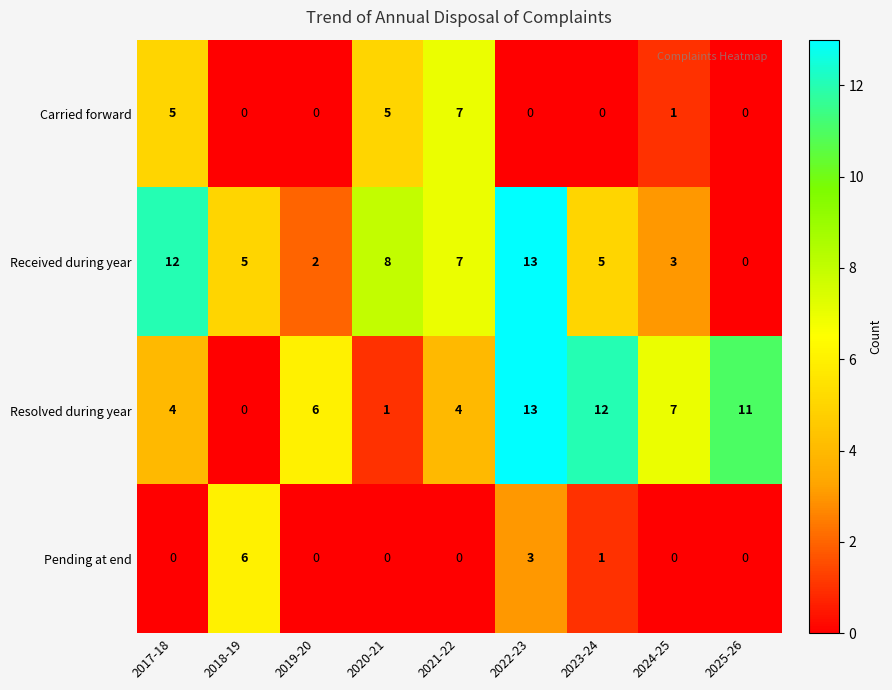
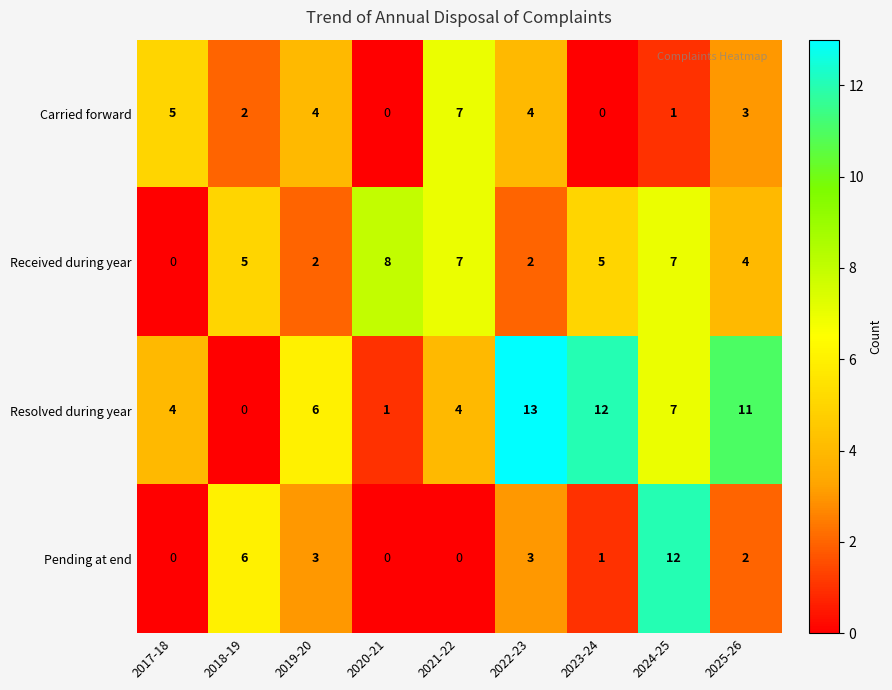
Carried forward, 2018-19: 0 -> 2
Carried forward, 2019-20: 0 -> 4
Carried forward, 2020-21: 5 -> 0
Carried forward, 2022-23: 0 -> 4
Carried forward, 2025-26: 0 -> 3
Received during year, 2017-18: 12 -> 0
Received during year, 2022-23: 13 -> 2
Received during year, 2024-25: 3 -> 7
Received during year, 2025-26: 0 -> 4
Pending at end, 2019-20: 0 -> 3
Pending at end, 2024-25: 0 -> 12
Pending at end, 2025-26: 0 -> 2
